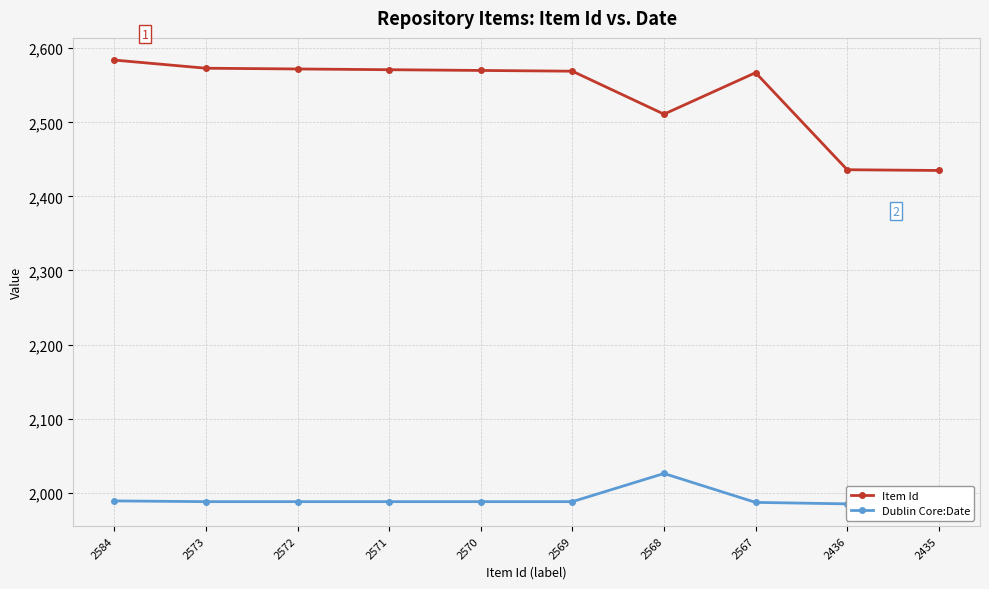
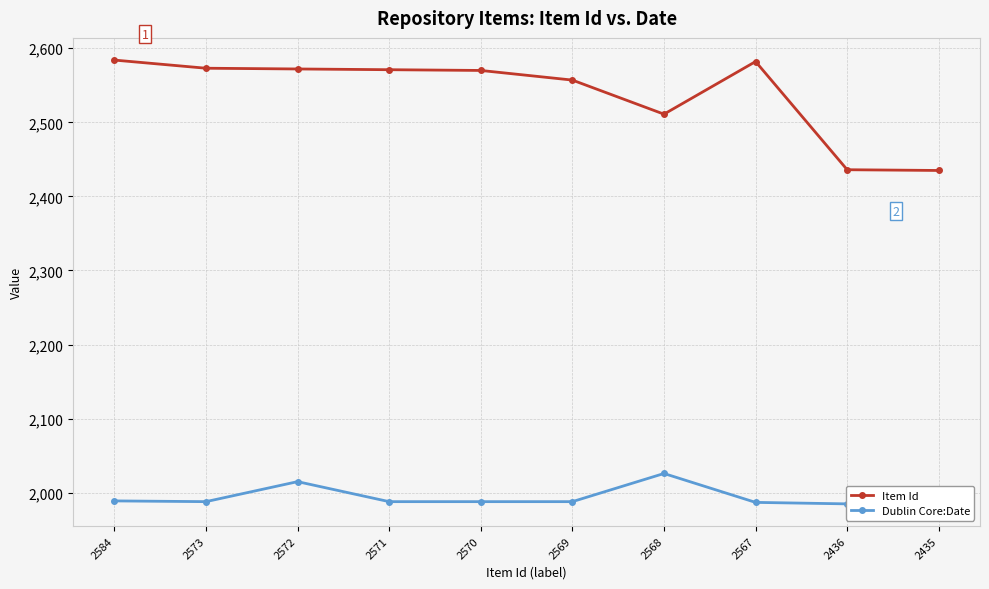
Dublin Core:Date, 2572: 1,990 -> 2,020
Item Id, 2569: 2,570 -> 2,560
Item Id, 2567: 2,570 -> 2,580
